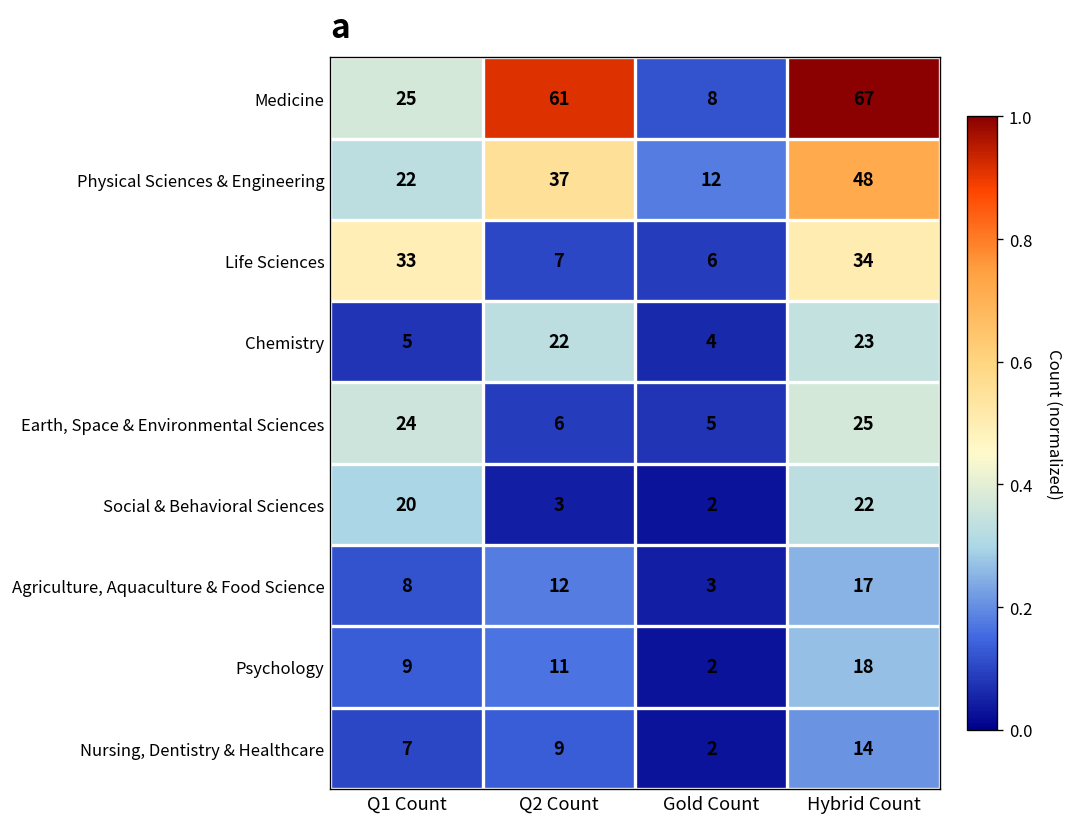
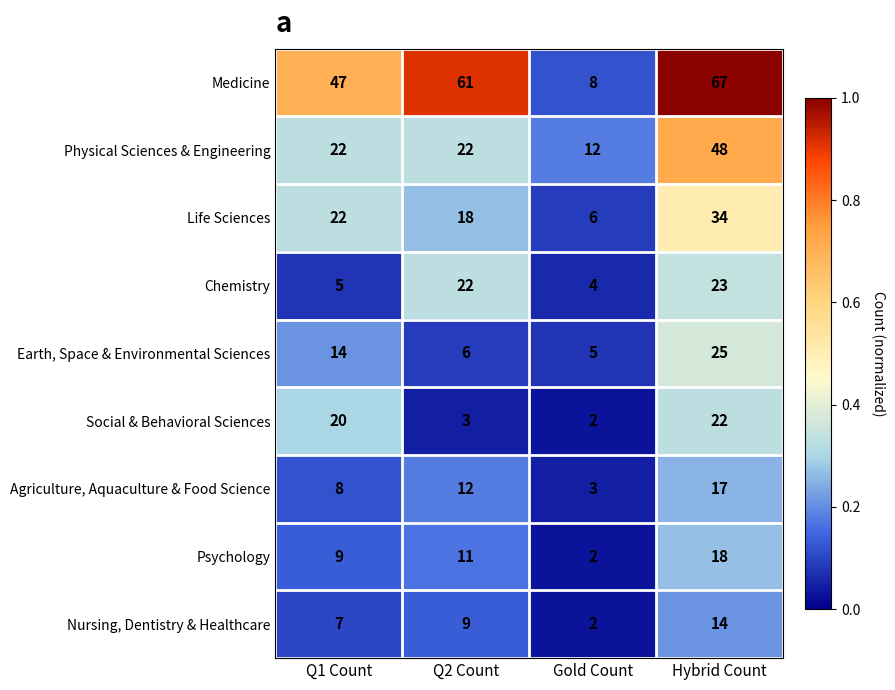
Medicine, Q1 Count: 25 -> 47
Physical Sciences & Engineering, Q2 Count: 37 -> 22
Life Sciences, Q1 Count: 33 -> 22
Life Sciences, Q2 Count: 7 -> 18
Earth, Space & Environmental Sciences, Q1 Count: 24 -> 14
